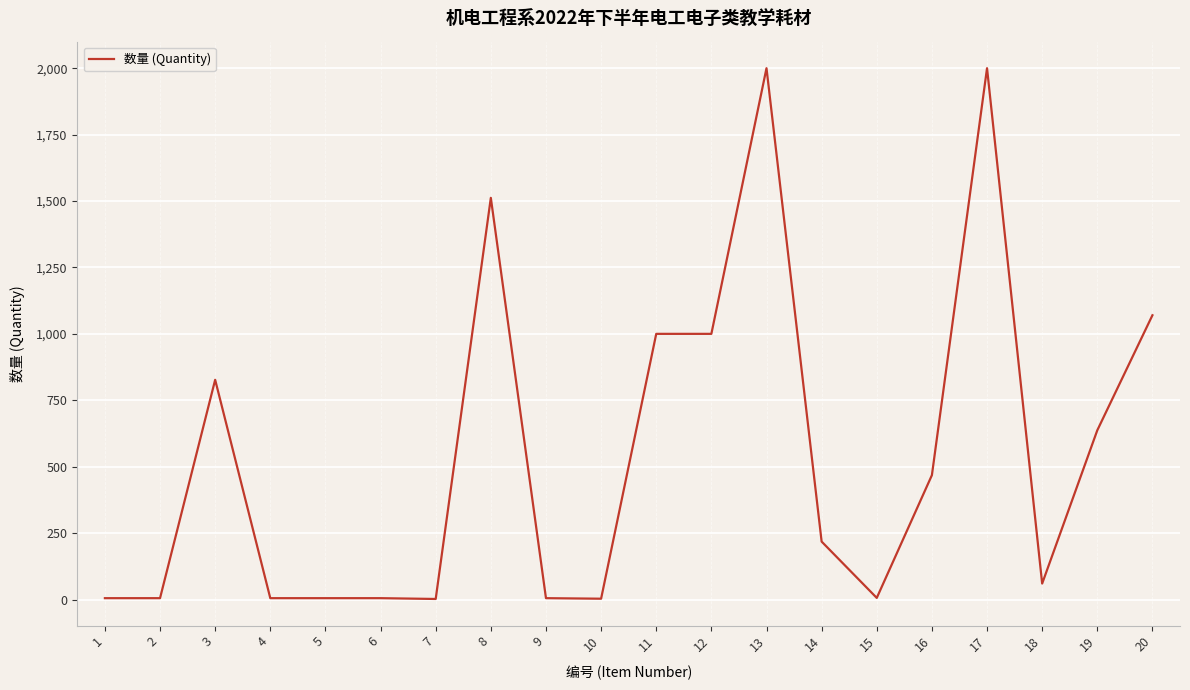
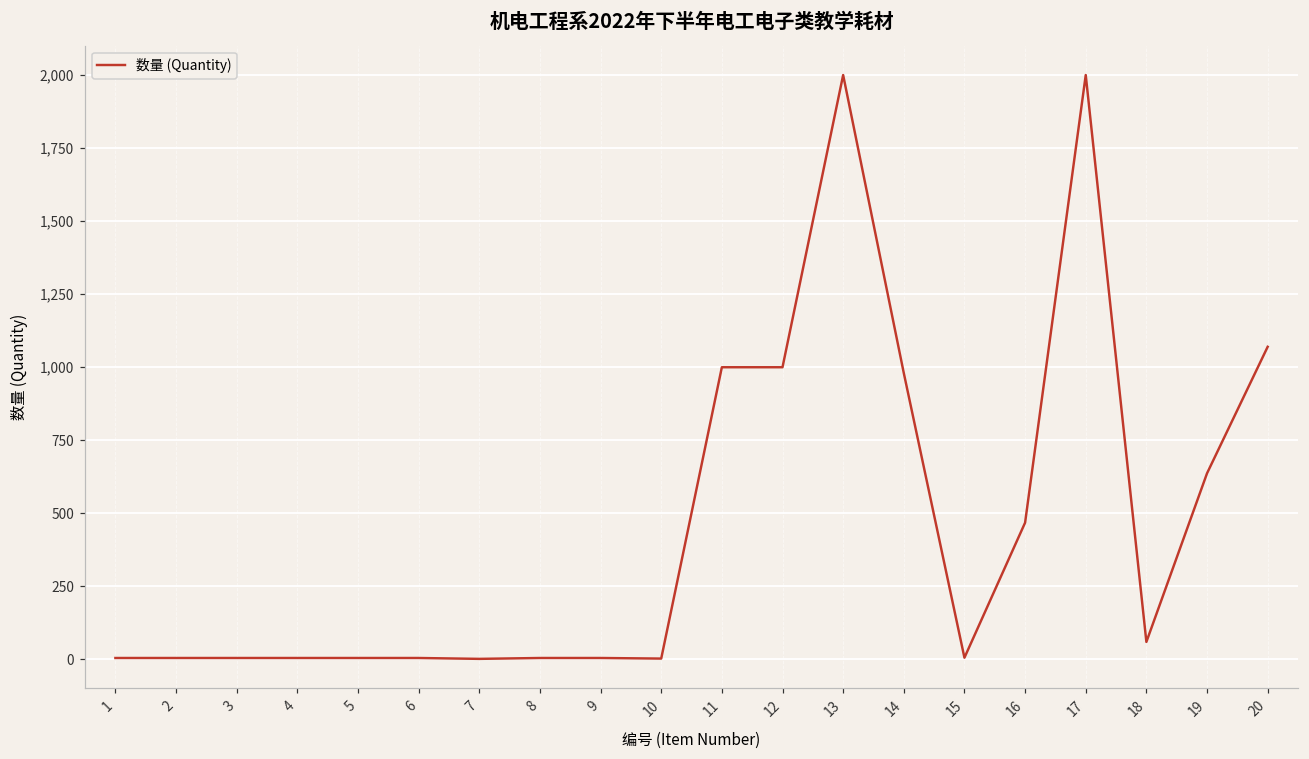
3: 830 -> 10
8: 1,510 -> 10
14: 220 -> 980
